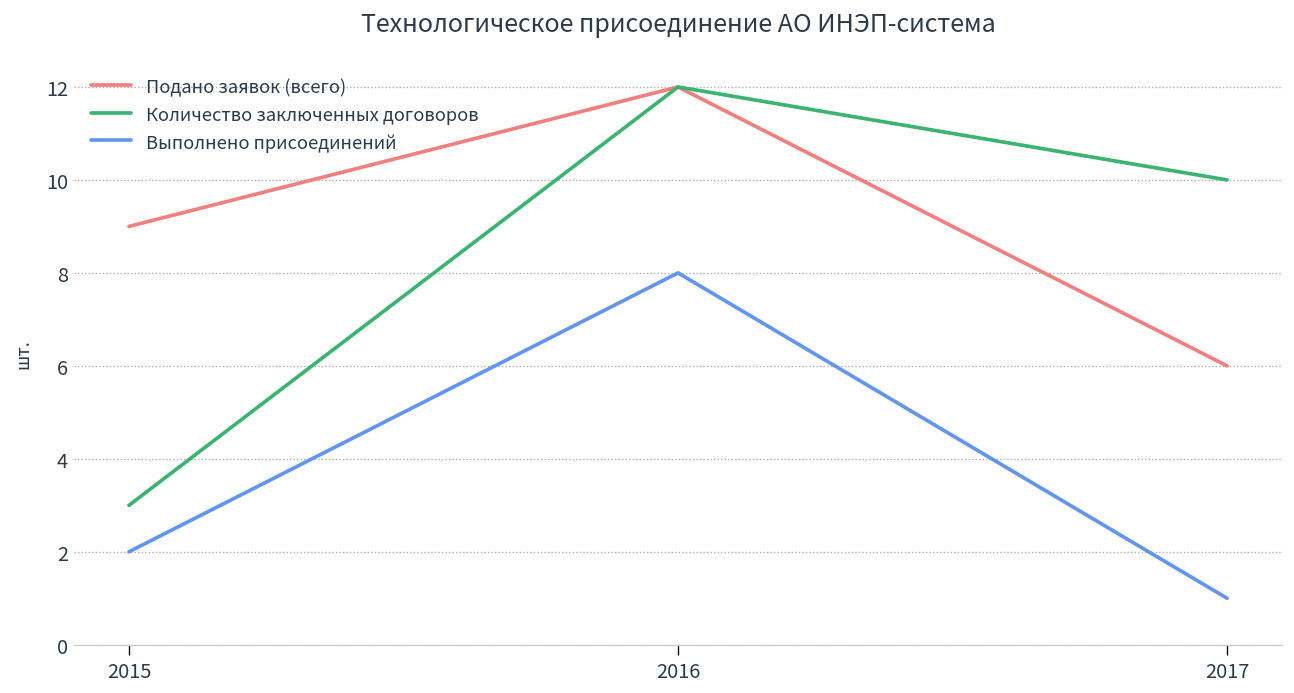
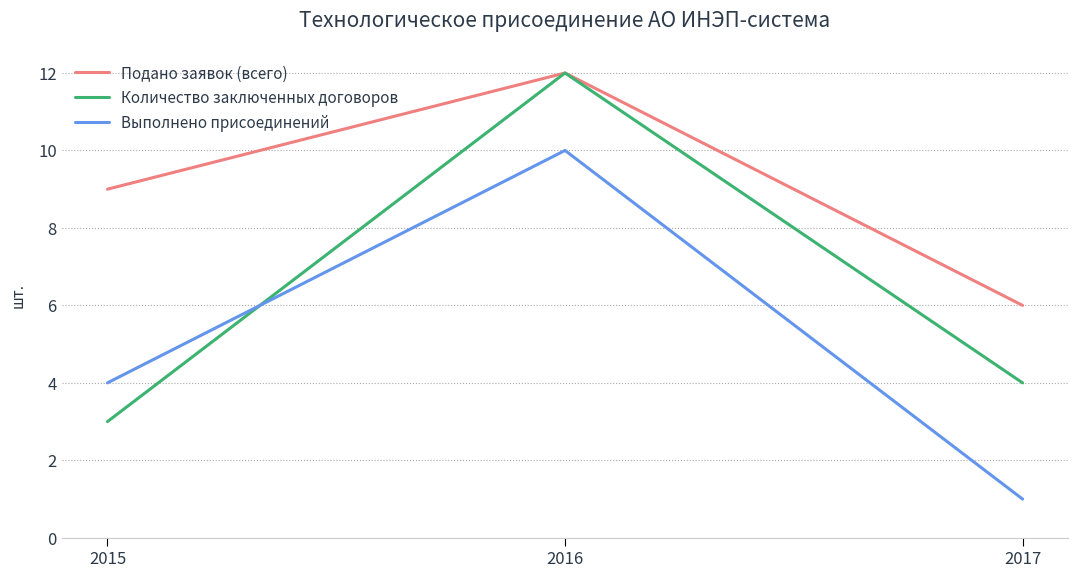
Выполнено присоединений, 2015: 2 -> 4
Выполнено присоединений, 2016: 8 -> 10
Количество заключенных договоров, 2017: 10 -> 4
